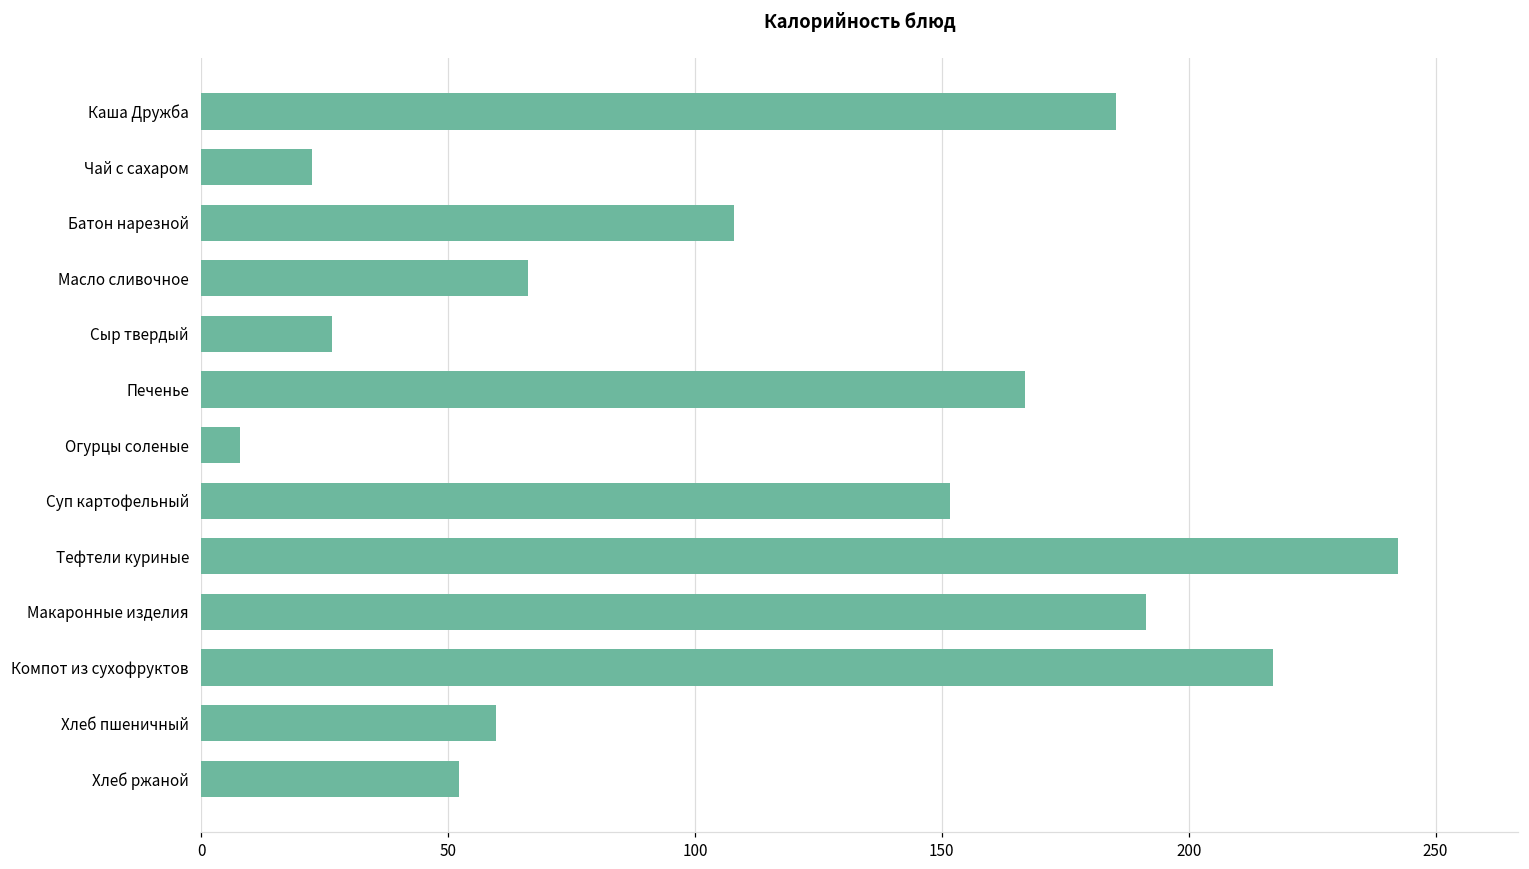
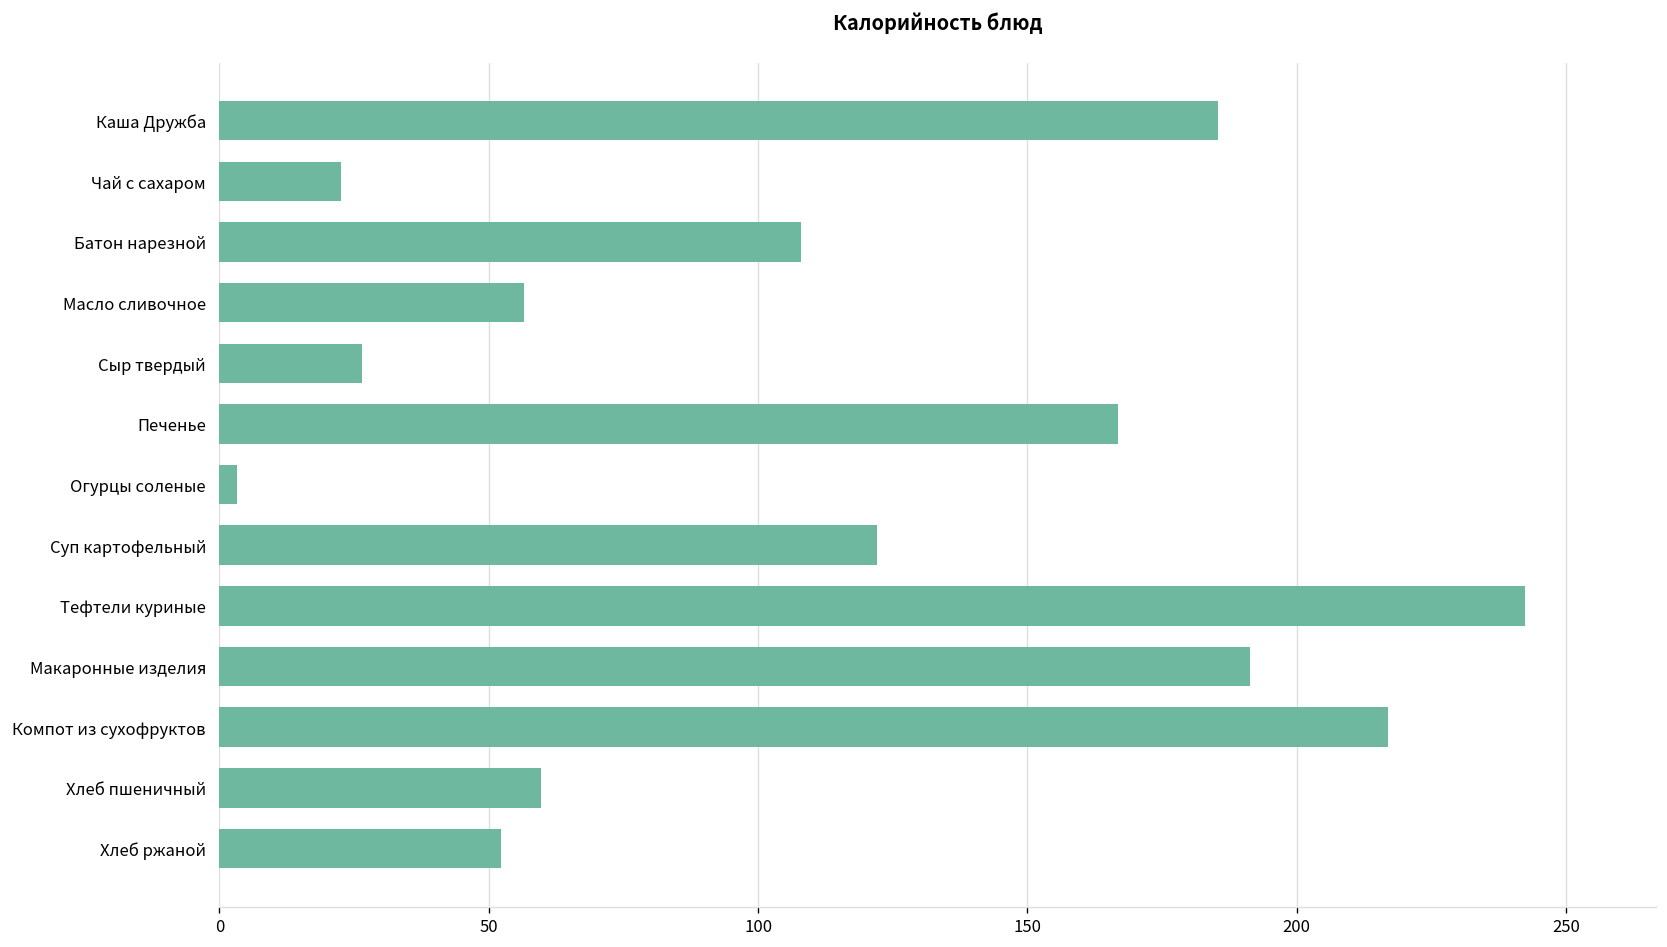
Масло сливочное: 66 -> 57
Огурцы соленые: 8 -> 3
Суп картофельный: 152 -> 122
